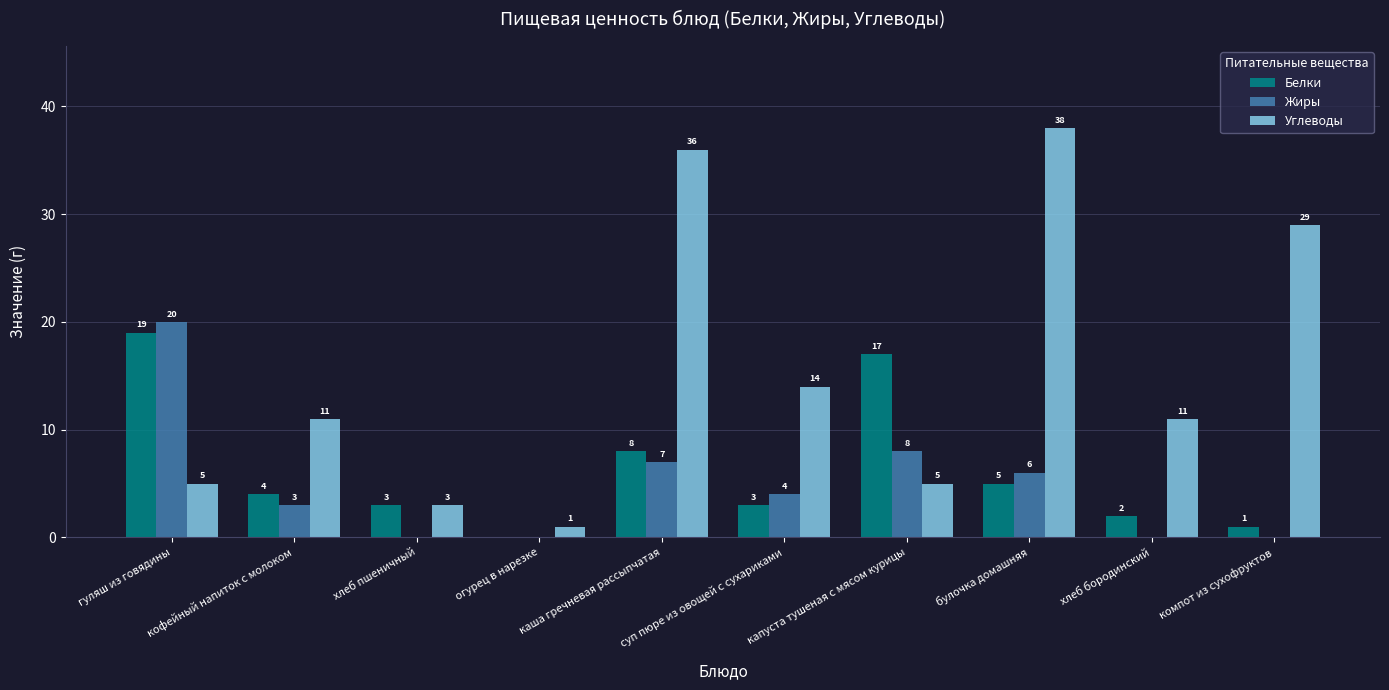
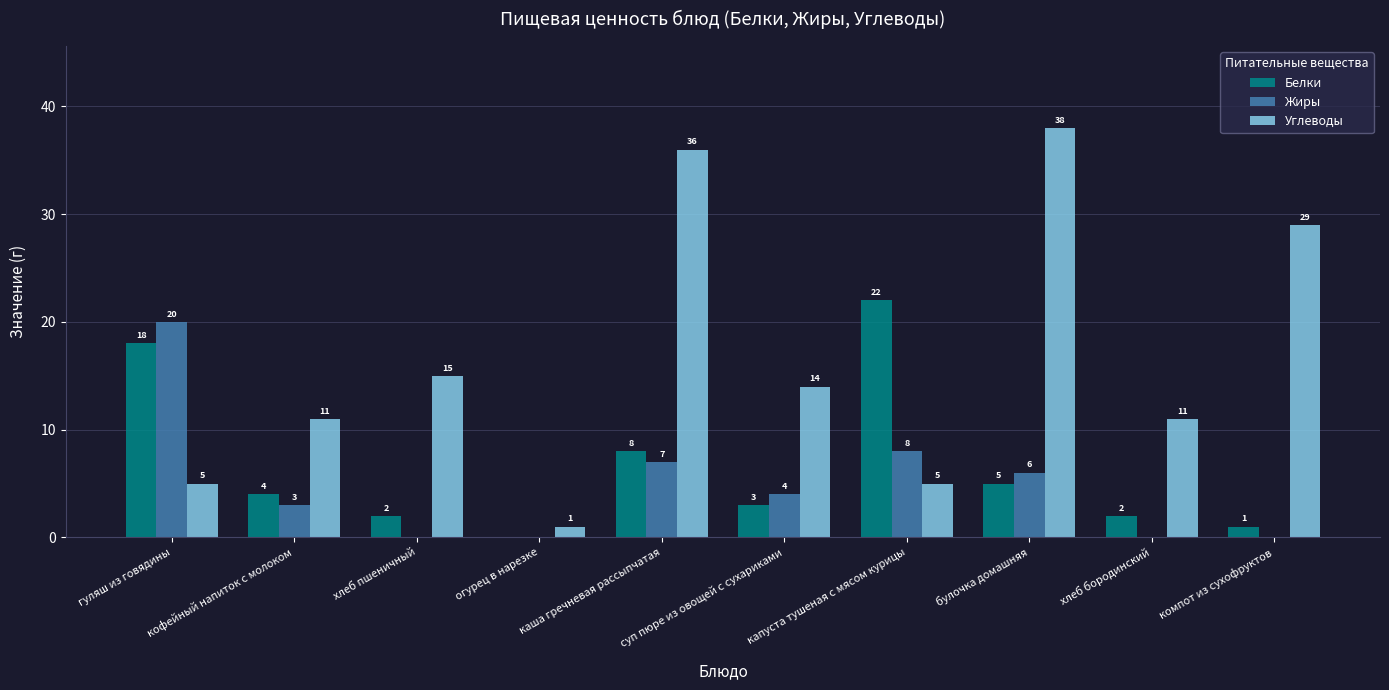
Белки, гуляш из говядины: 19 -> 18
Белки, хлеб пшеничный: 3 -> 2
Углеводы, хлеб пшеничный: 3 -> 15
Белки, капуста тушеная с мясом курицы: 17 -> 22
